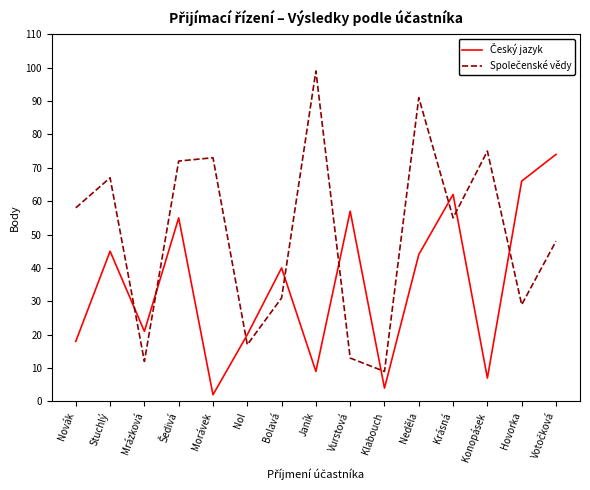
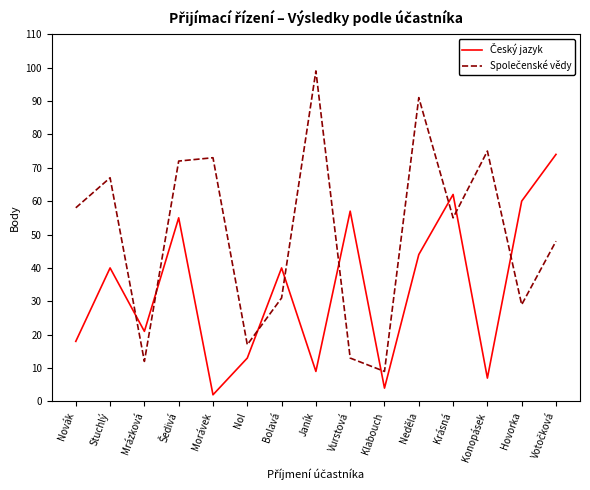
Český jazyk, Stuchlý: 45 -> 40
Český jazyk, Nol: 20 -> 13
Český jazyk, Hovorka: 66 -> 60
